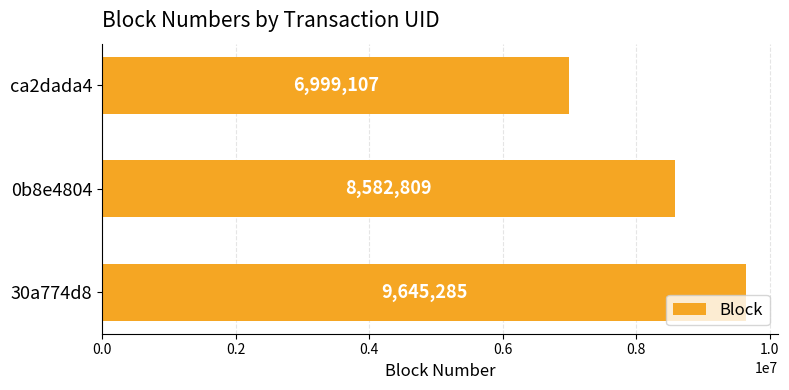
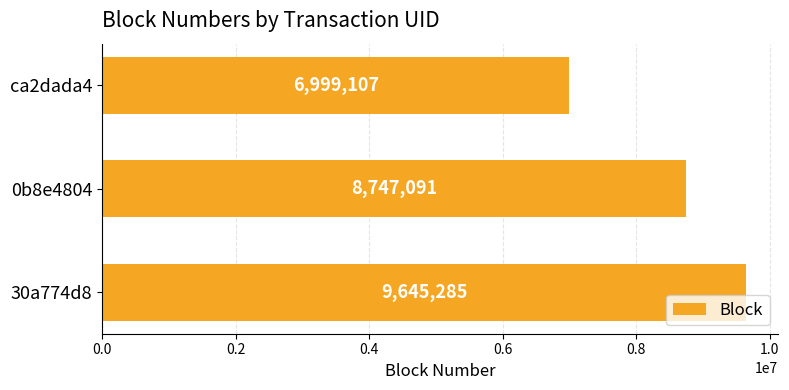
0b8e4804: 8,582,809 -> 8,747,091
